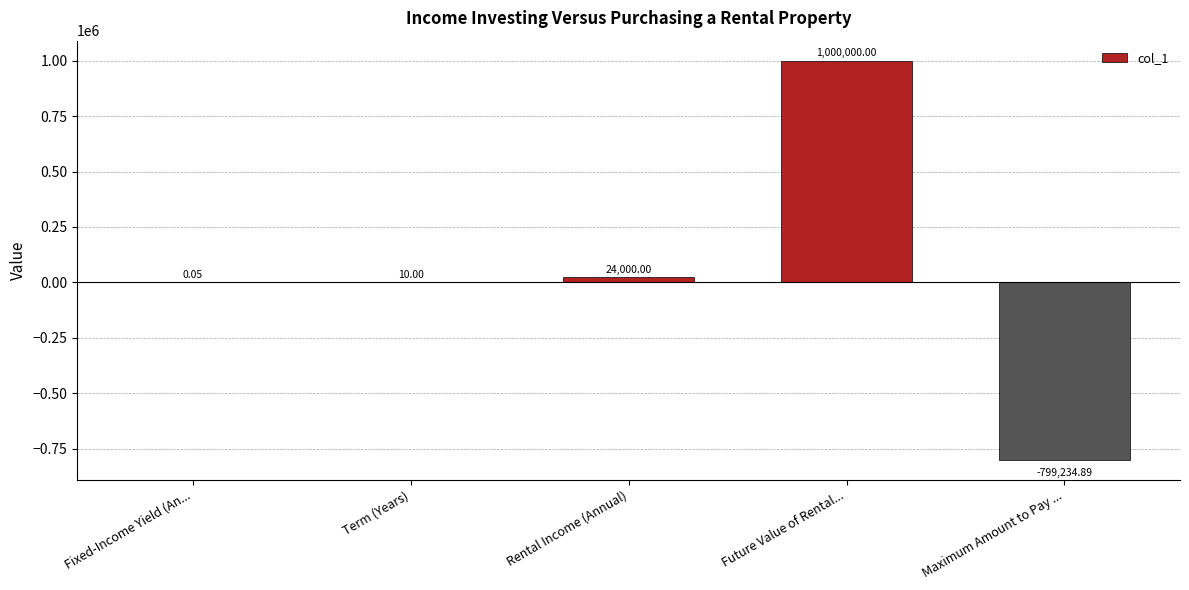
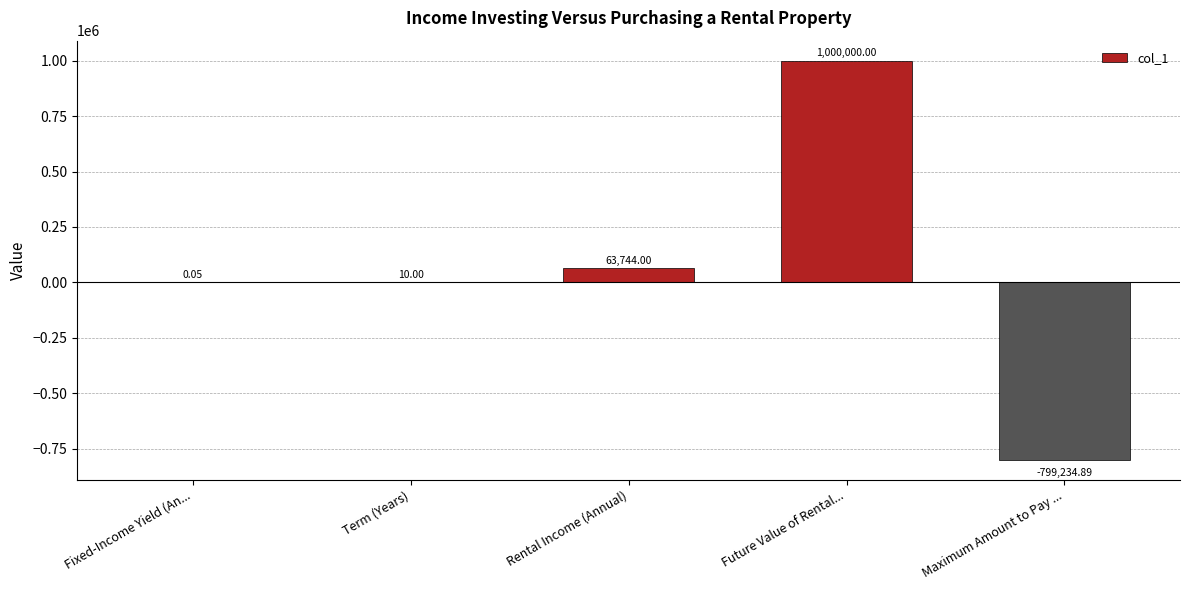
Rental Income (Annual): 24,000.00 -> 63,744.00
